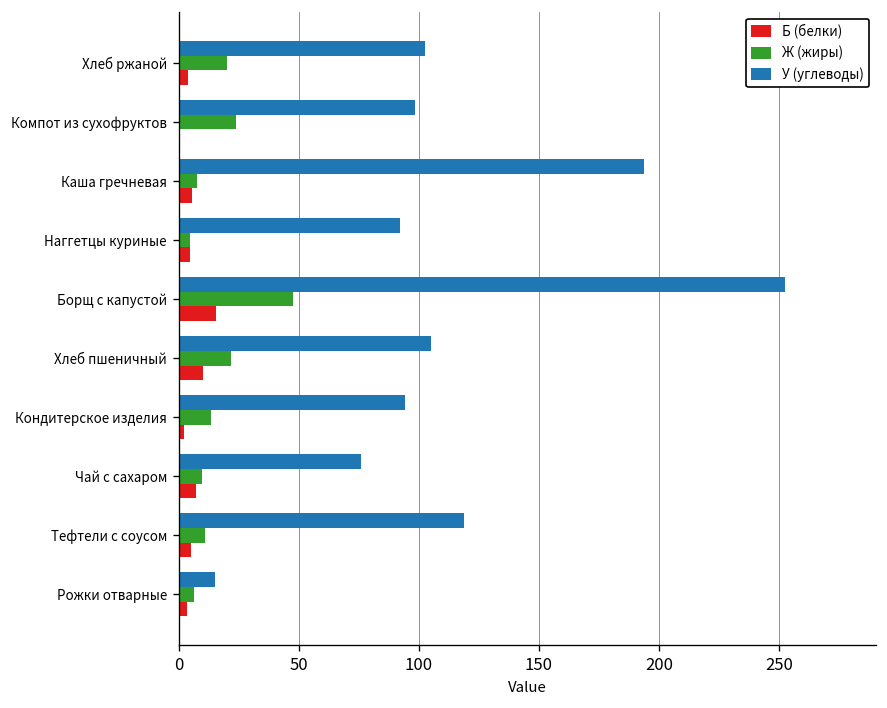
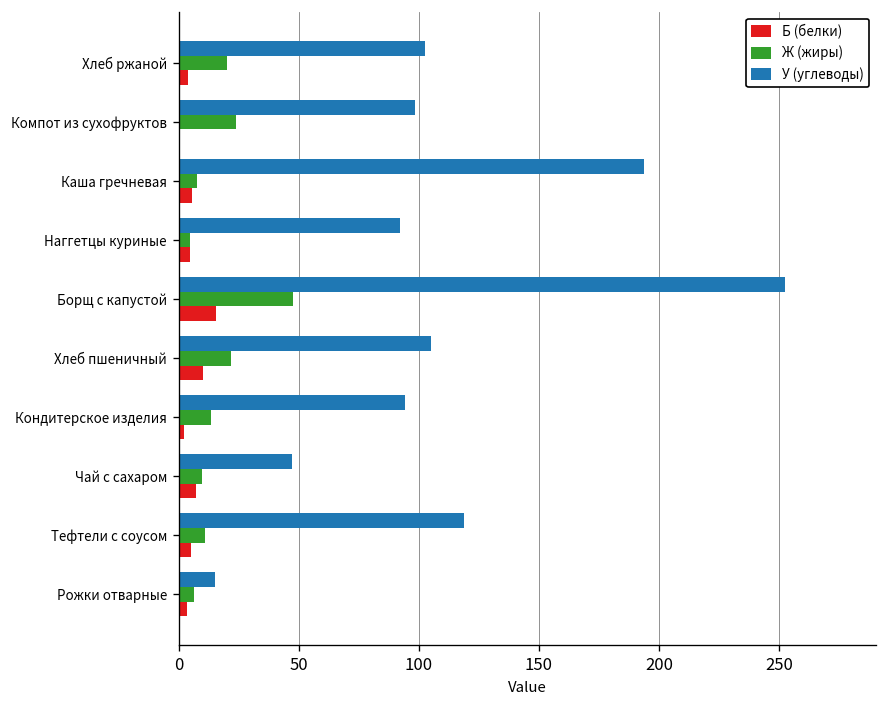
У (углеводы), Чай с сахаром: 76 -> 47
